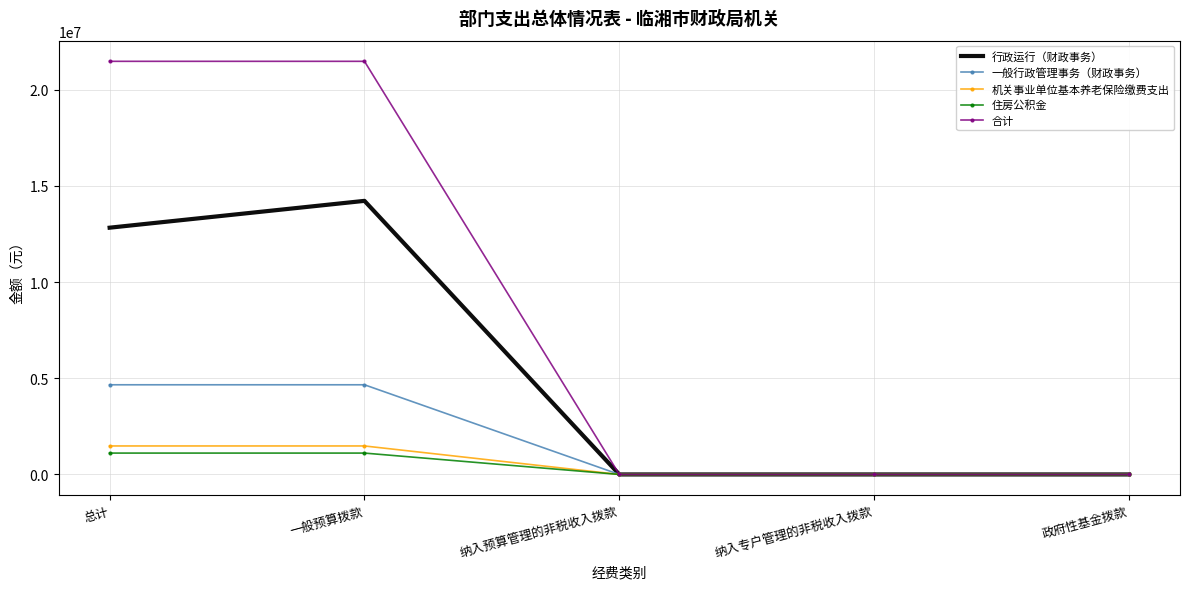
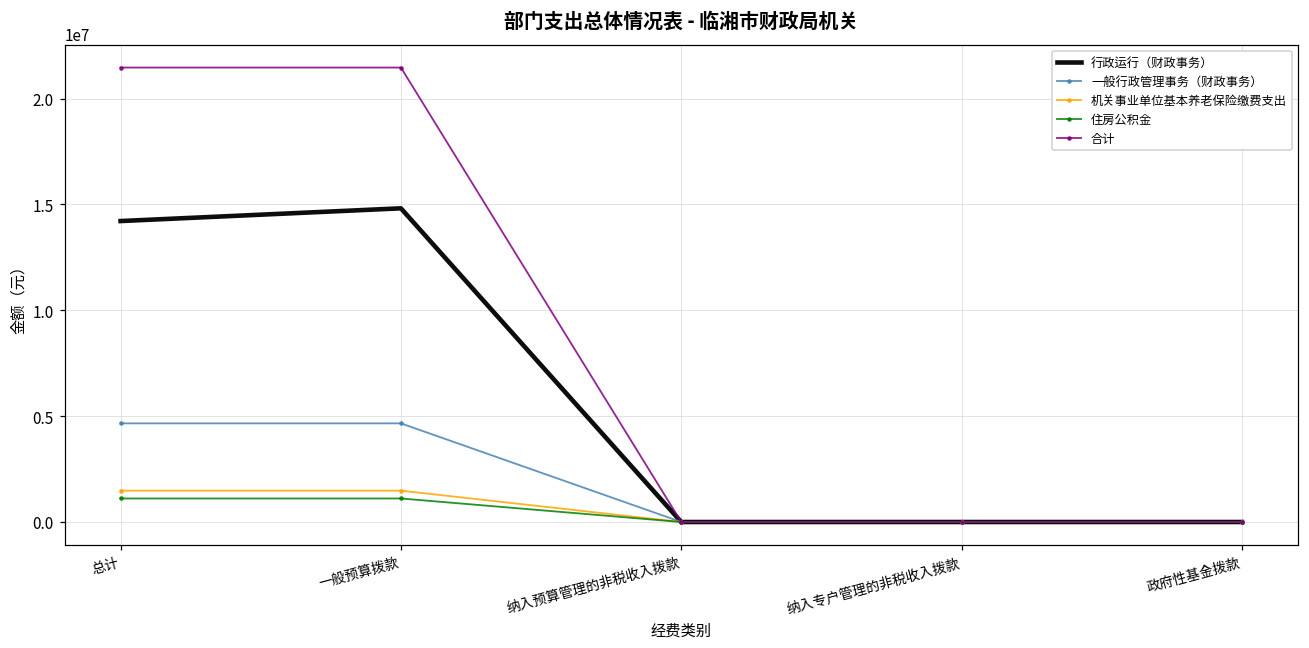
行政运行（财政事务）, 总计: 12800000 -> 14200000
行政运行（财政事务）, 一般预算拨款: 14200000 -> 14800000
